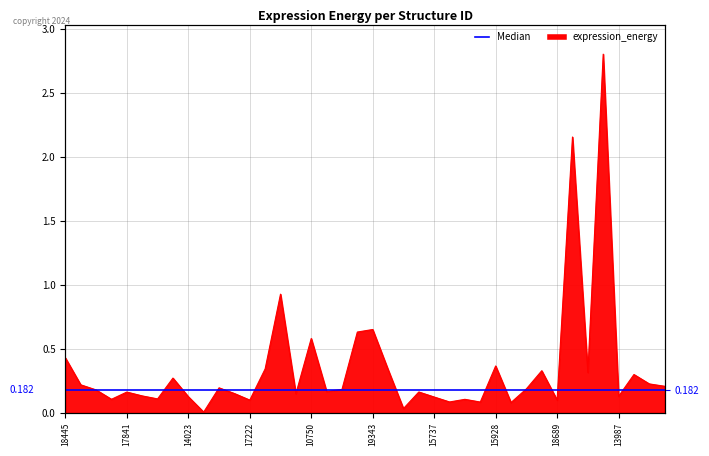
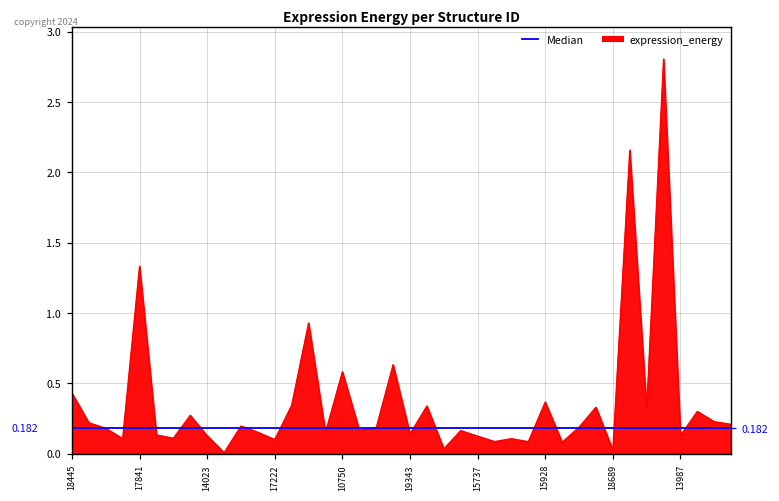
17841: 0.16 -> 1.33
19343: 0.65 -> 0.14
18689: 0.10 -> 0.02
